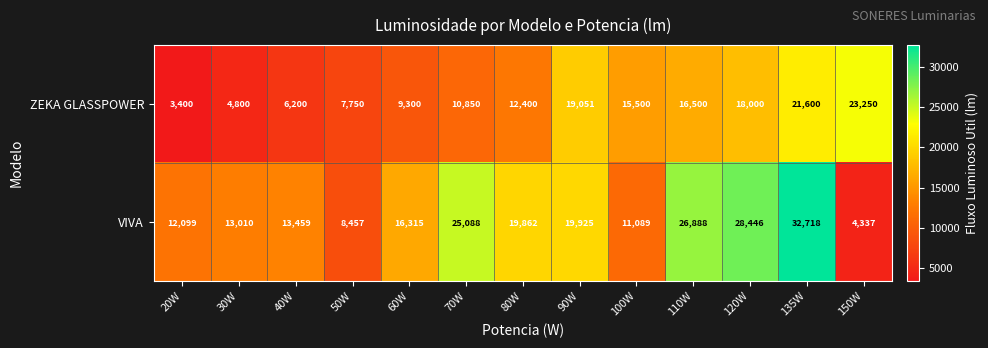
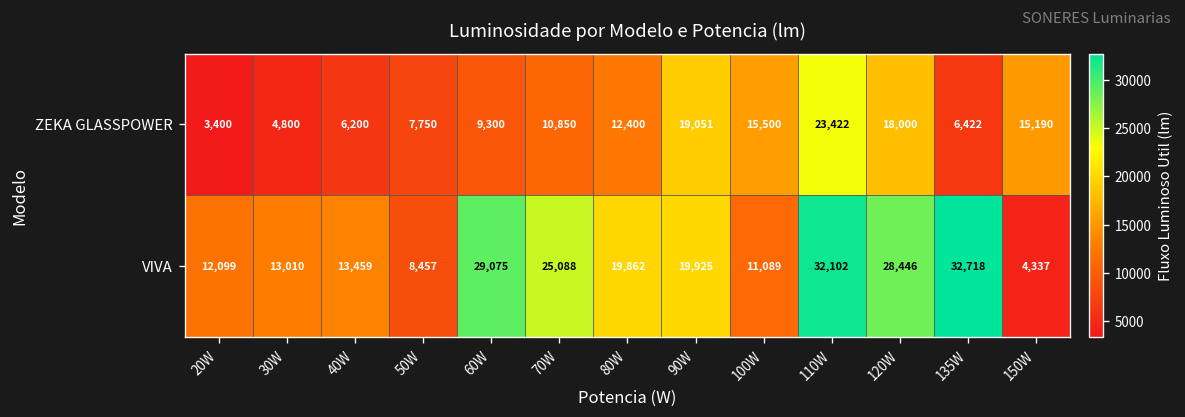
ZEKA GLASSPOWER, 110W: 16,500 -> 23,422
ZEKA GLASSPOWER, 135W: 21,600 -> 6,422
ZEKA GLASSPOWER, 150W: 23,250 -> 15,190
VIVA, 60W: 16,315 -> 29,075
VIVA, 110W: 26,888 -> 32,102
